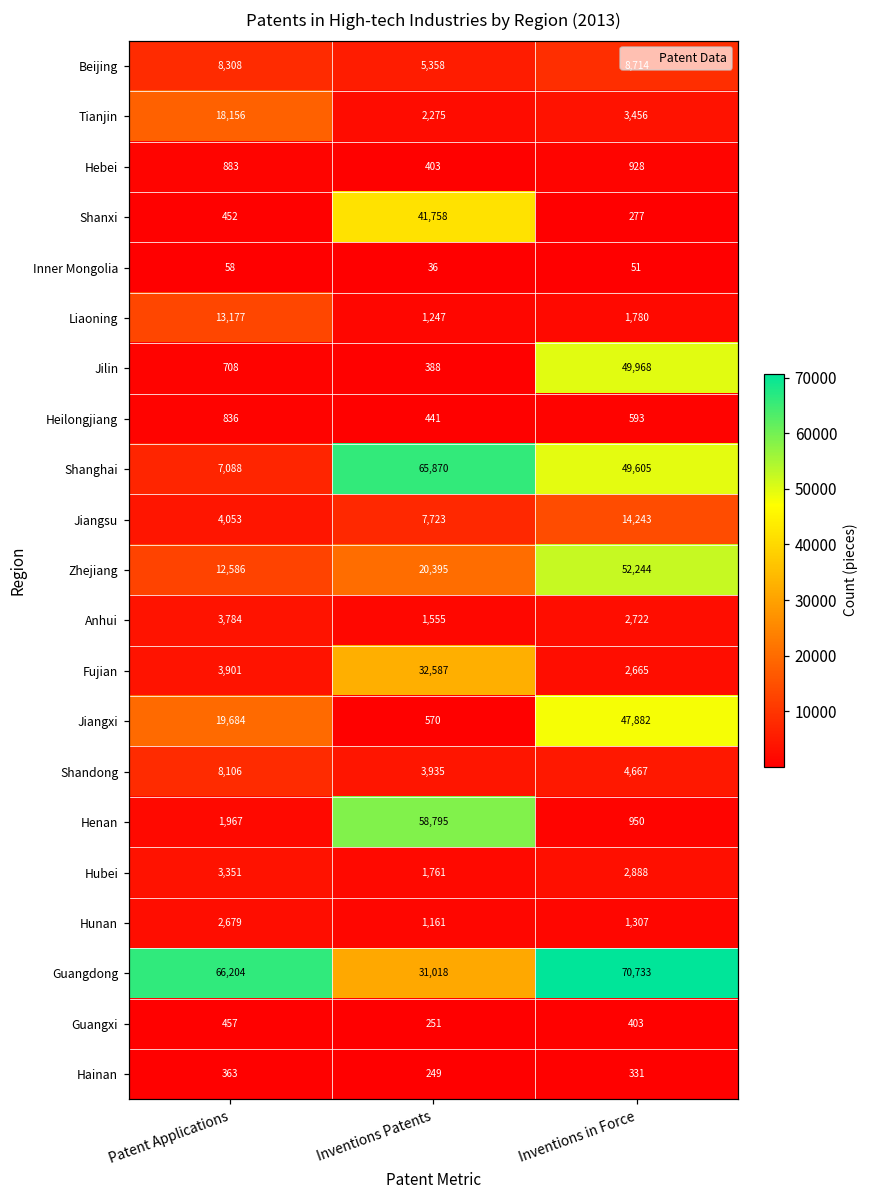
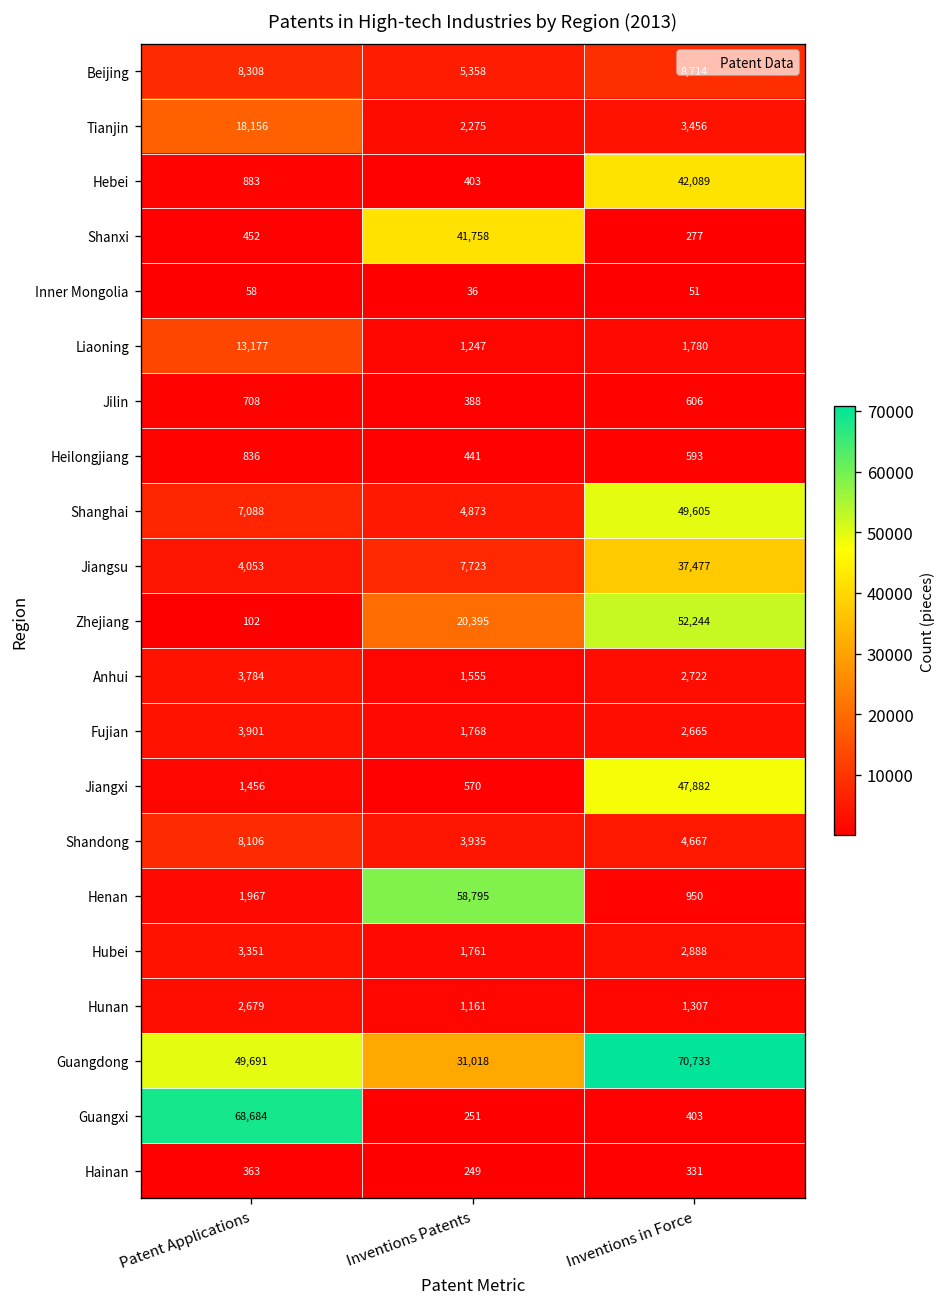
Hebei, Inventions in Force: 928 -> 42,089
Jilin, Inventions in Force: 49,968 -> 606
Shanghai, Inventions Patents: 65,870 -> 4,873
Jiangsu, Inventions in Force: 14,243 -> 37,477
Zhejiang, Patent Applications: 12,586 -> 102
Fujian, Inventions Patents: 32,587 -> 1,768
Jiangxi, Patent Applications: 19,684 -> 1,456
Guangdong, Patent Applications: 66,204 -> 49,691
Guangxi, Patent Applications: 457 -> 68,684
